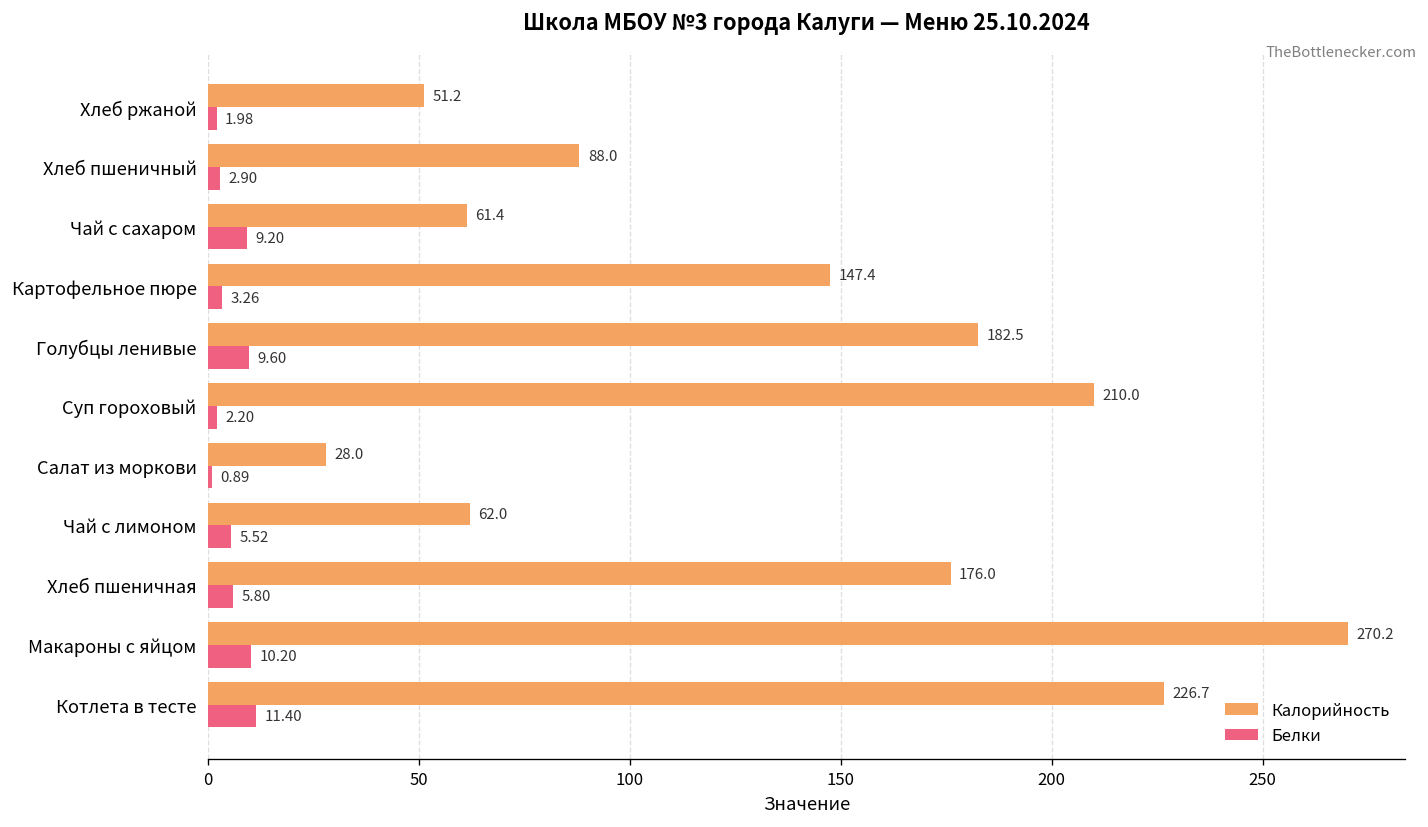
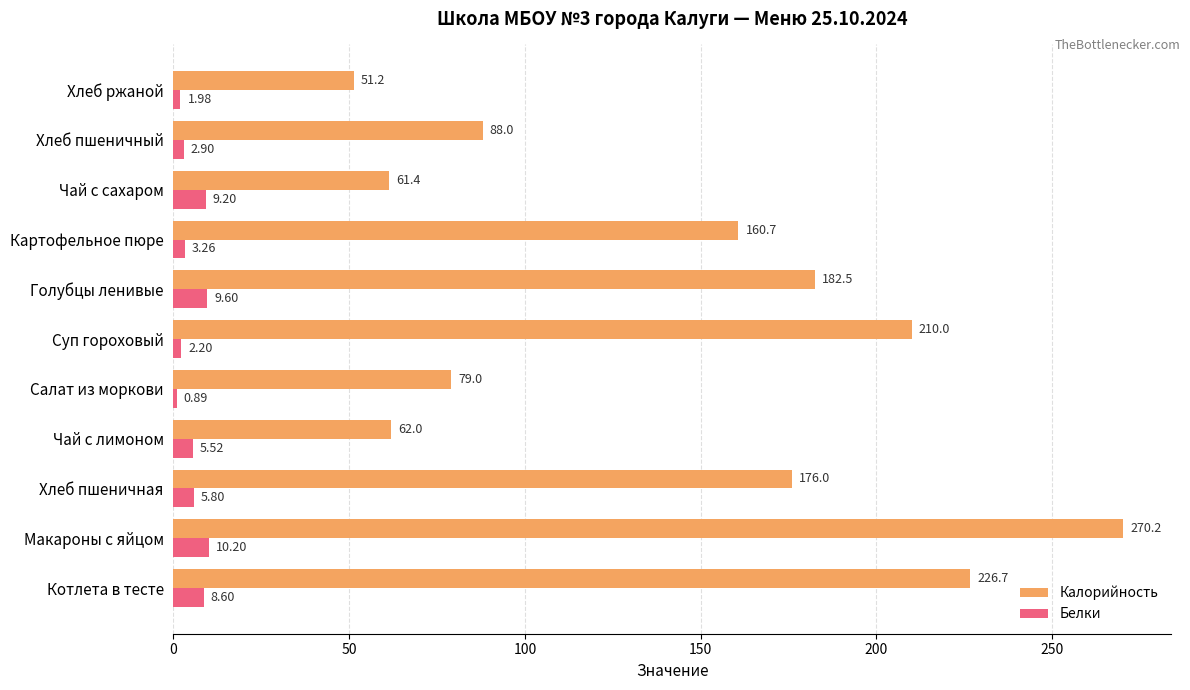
Калорийность, Картофельное пюре: 147.4 -> 160.7
Калорийность, Салат из моркови: 28.0 -> 79.0
Белки, Котлета в тесте: 11.40 -> 8.60
